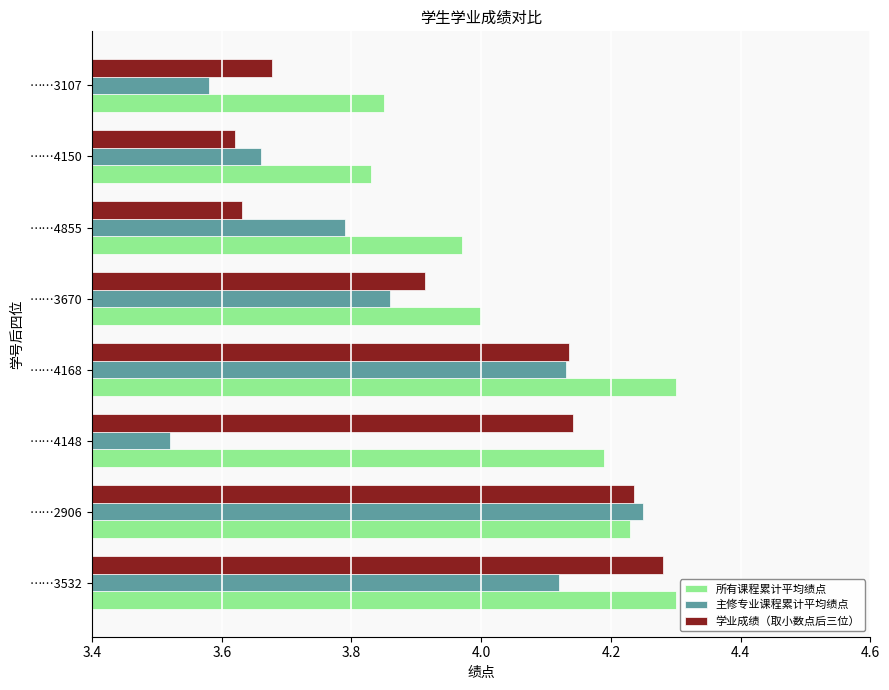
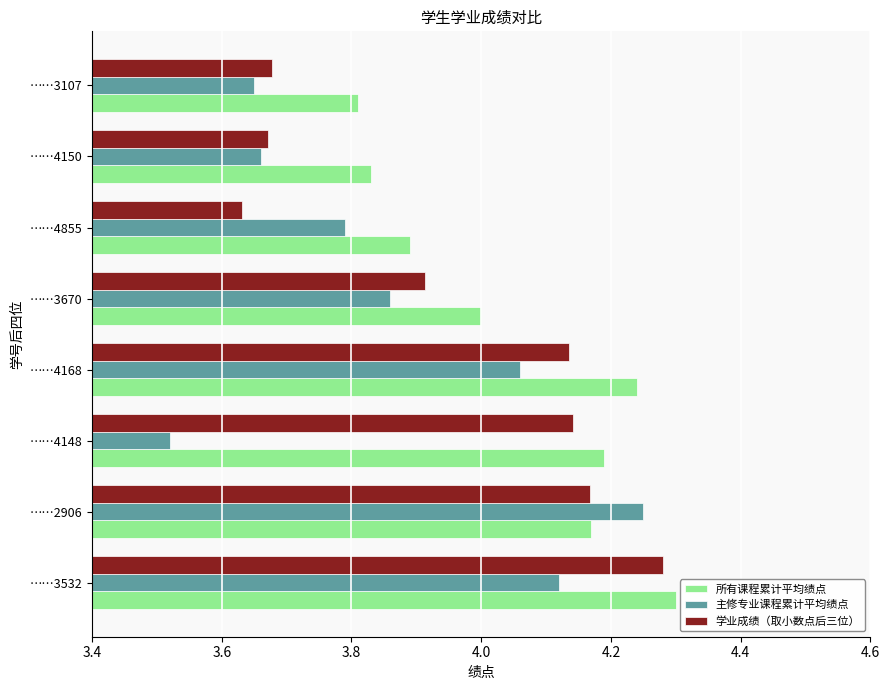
主修专业课程累计平均绩点, ……3107: 3.58 -> 3.65
所有课程累计平均绩点, ……3107: 3.85 -> 3.81
学业成绩（取小数点后三位）, ……4150: 3.62 -> 3.67
所有课程累计平均绩点, ……4855: 3.97 -> 3.89
主修专业课程累计平均绩点, ……4168: 4.13 -> 4.06
所有课程累计平均绩点, ……4168: 4.30 -> 4.24
学业成绩（取小数点后三位）, ……2906: 4.24 -> 4.17
所有课程累计平均绩点, ……2906: 4.23 -> 4.17
